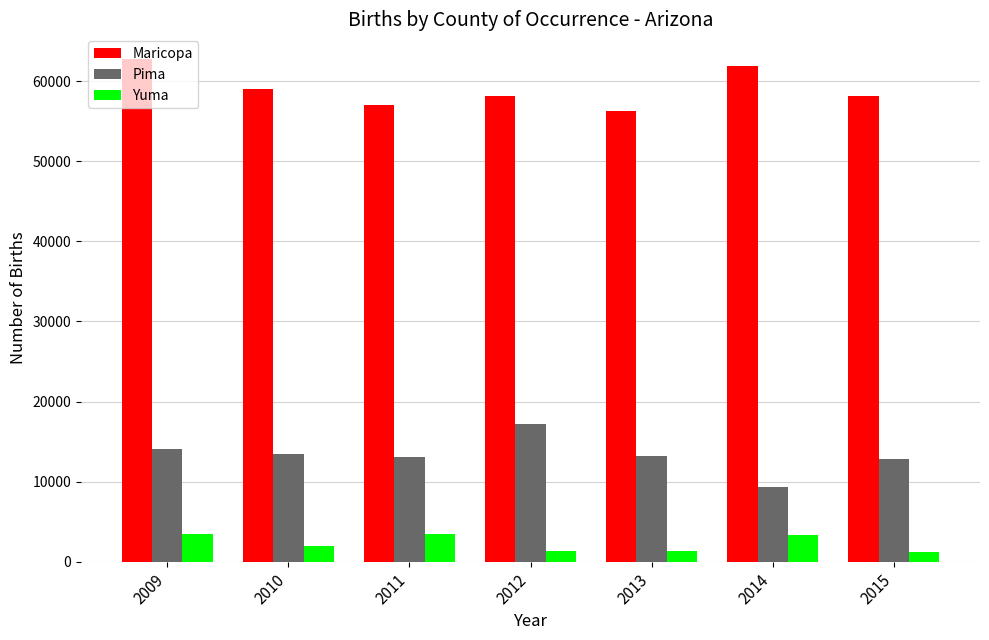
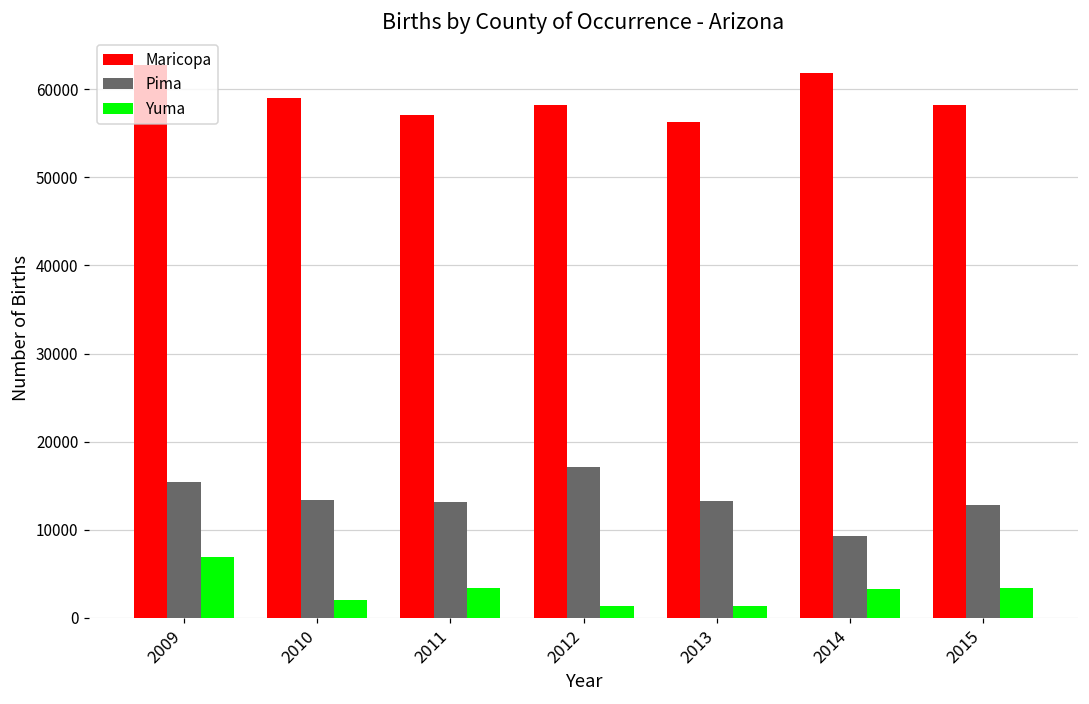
Pima, 2009: 14000 -> 15000
Yuma, 2009: 3000 -> 7000
Yuma, 2015: 1000 -> 3000
